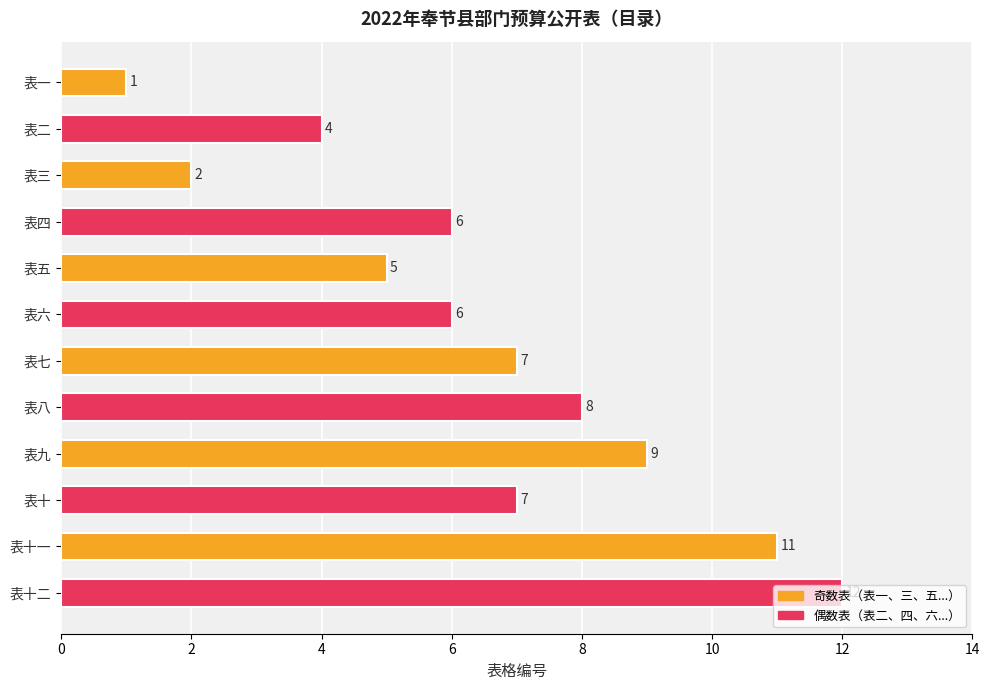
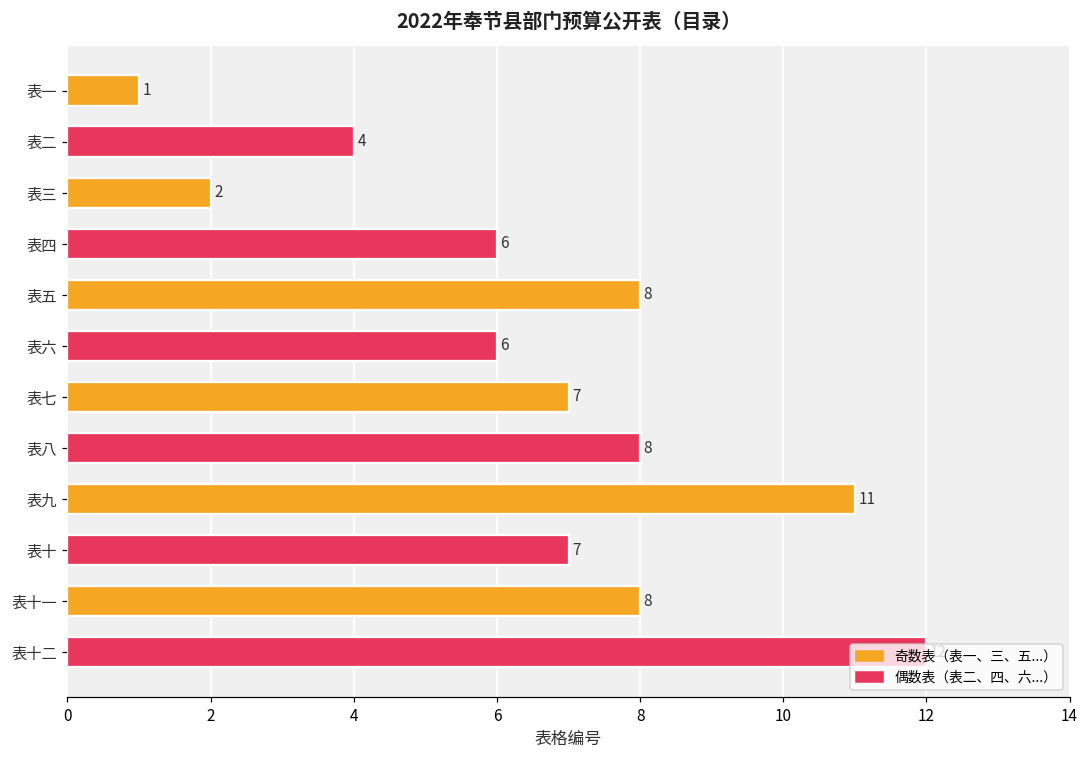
表五: 5 -> 8
表九: 9 -> 11
表十一: 11 -> 8
